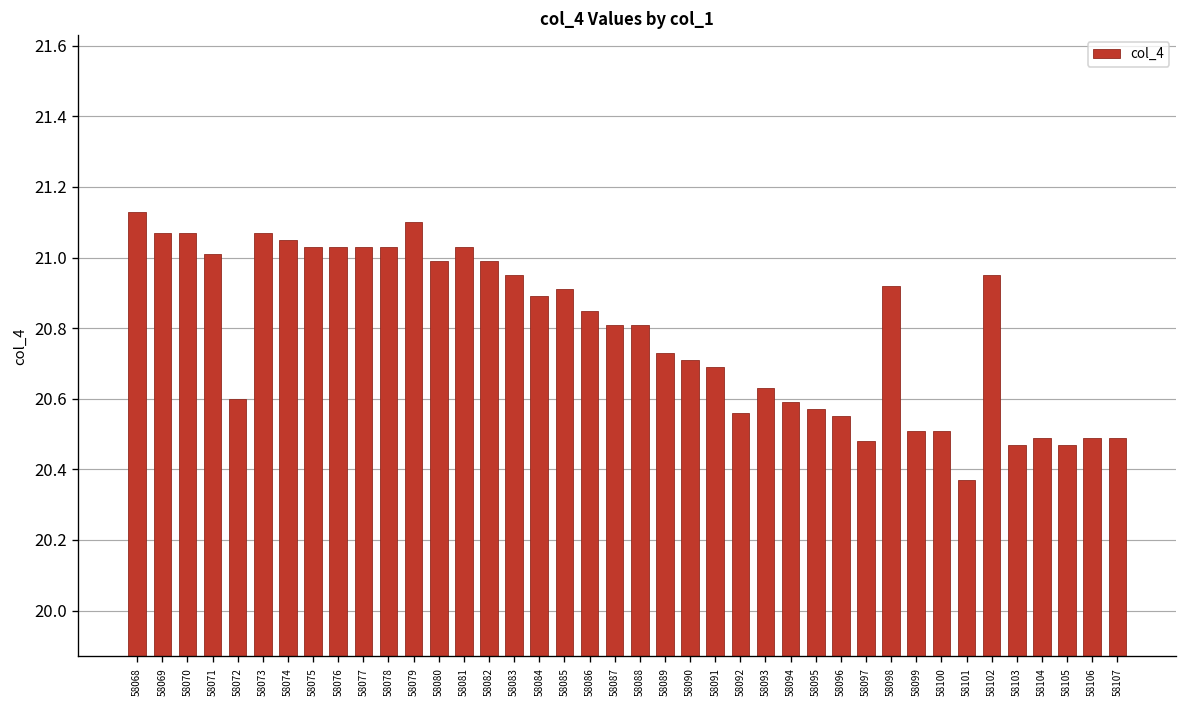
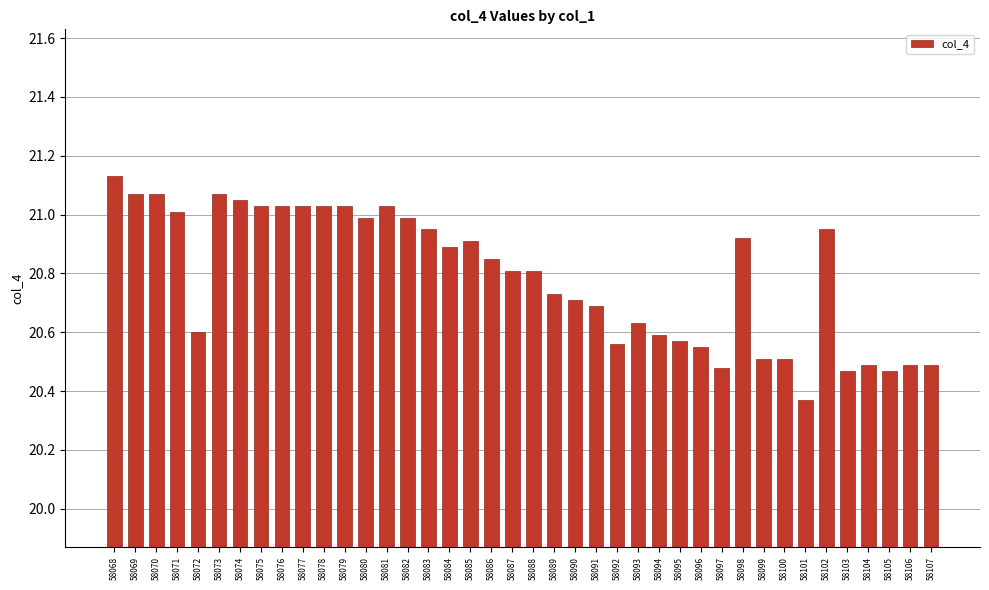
58079: 21.10 -> 21.03
